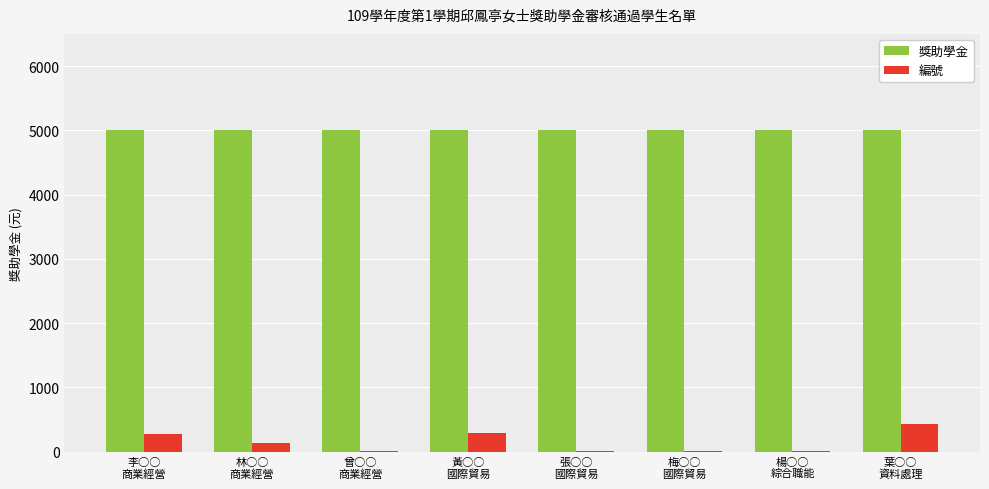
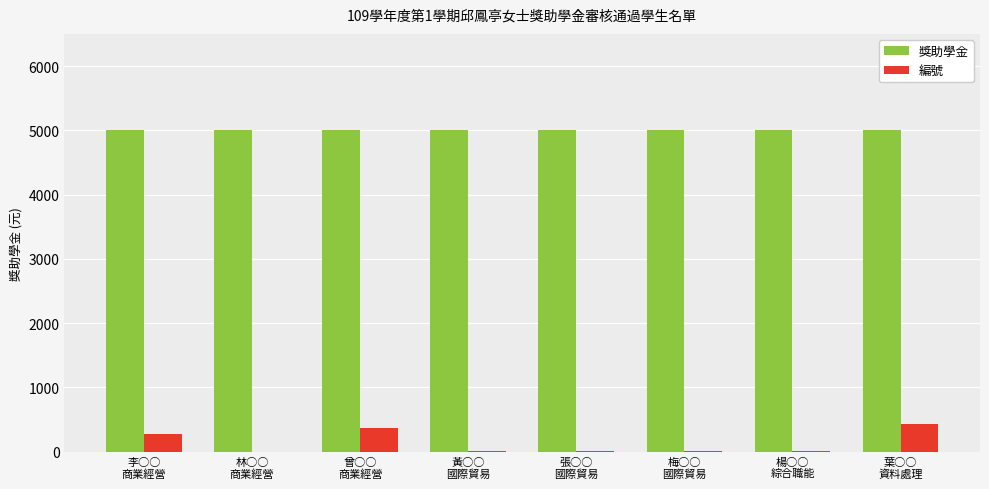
編號, 林○○ 商業經營: 100 -> 0
編號, 曾○○ 商業經營: 0 -> 400
編號, 黃○○ 國際貿易: 300 -> 0
